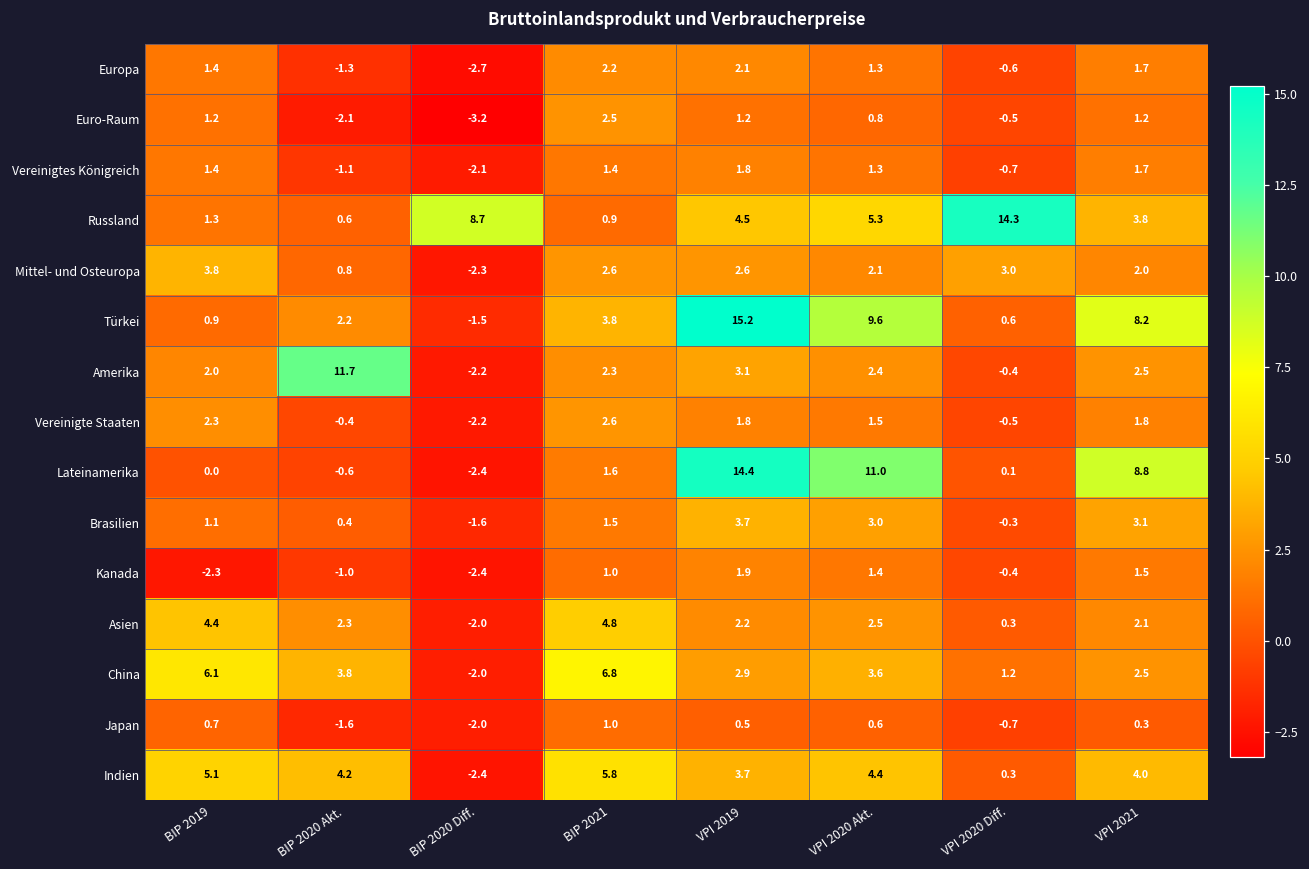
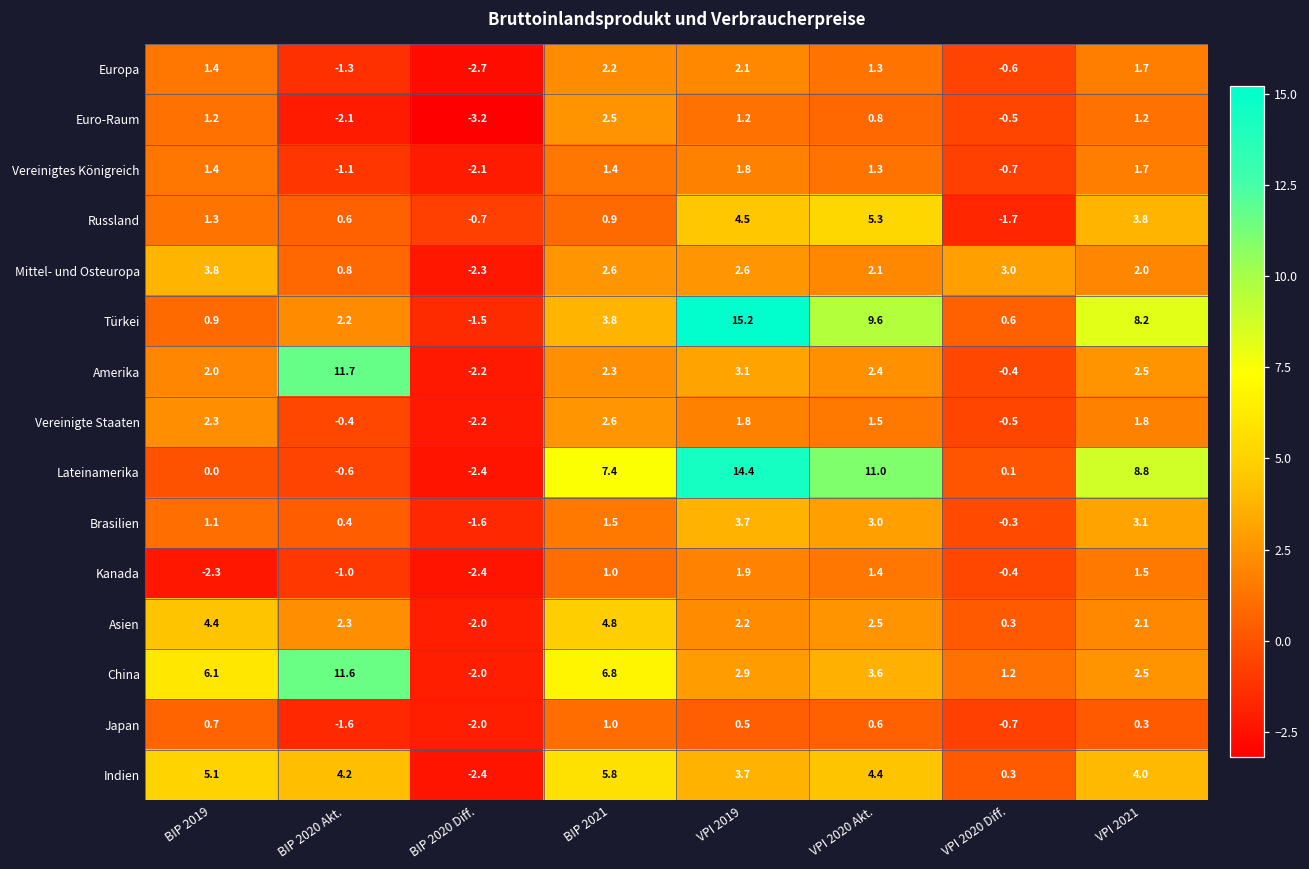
Russland, BIP 2020 Diff.: 8.7 -> -0.7
Russland, VPI 2020 Diff.: 14.3 -> -1.7
Lateinamerika, BIP 2021: 1.6 -> 7.4
China, BIP 2020 Akt.: 3.8 -> 11.6
